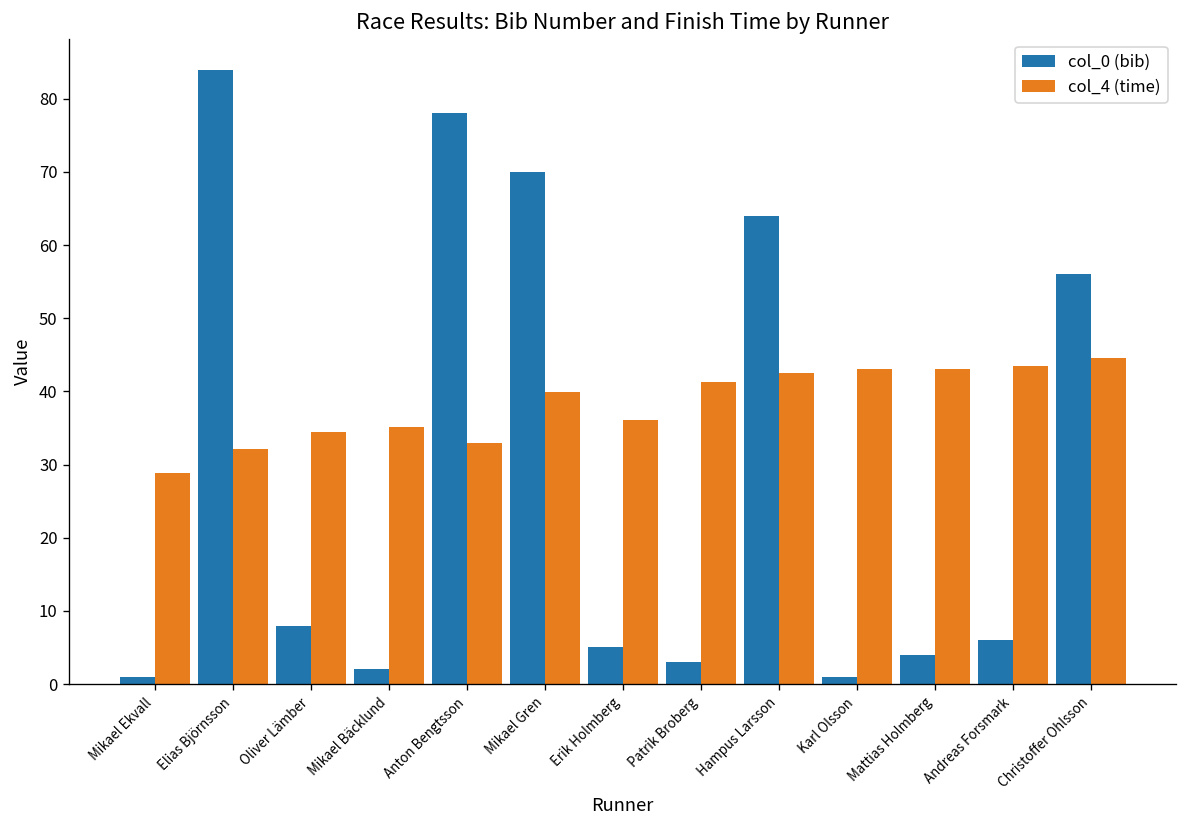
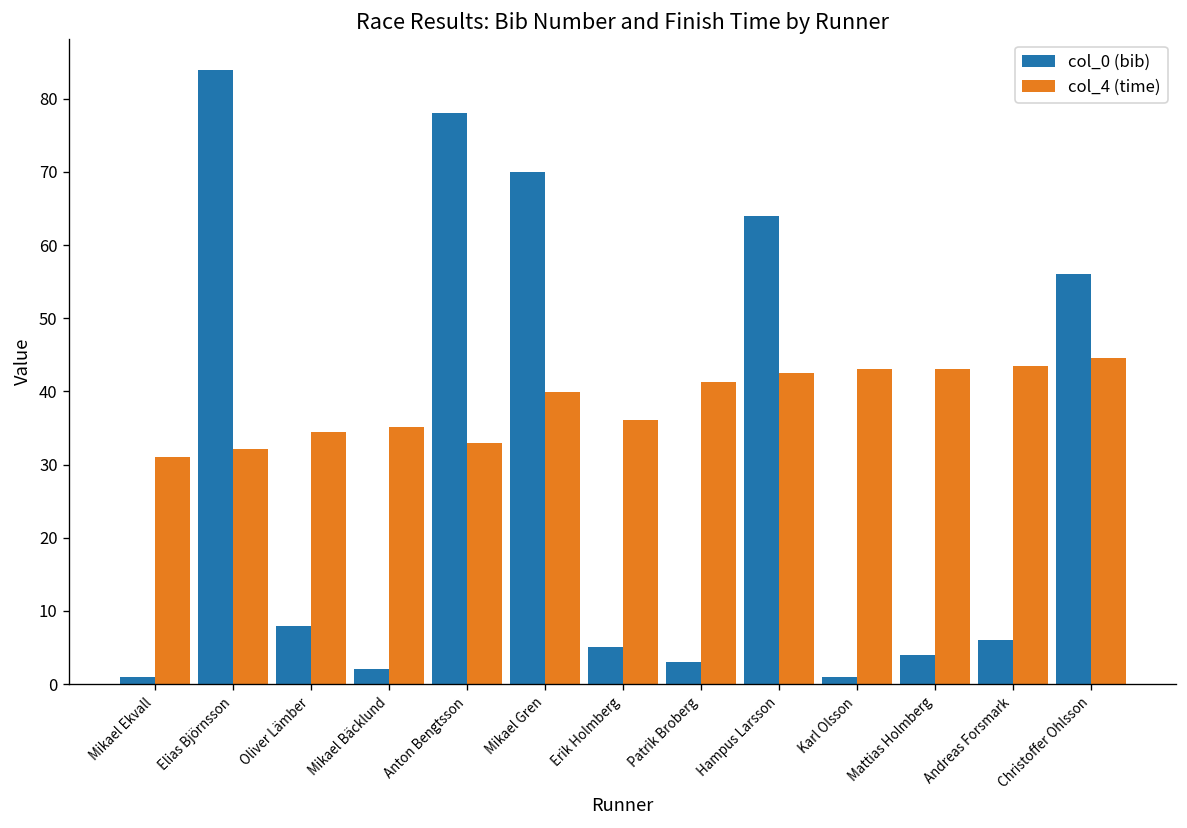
col_4 (time), Mikael Ekvall: 29 -> 31
